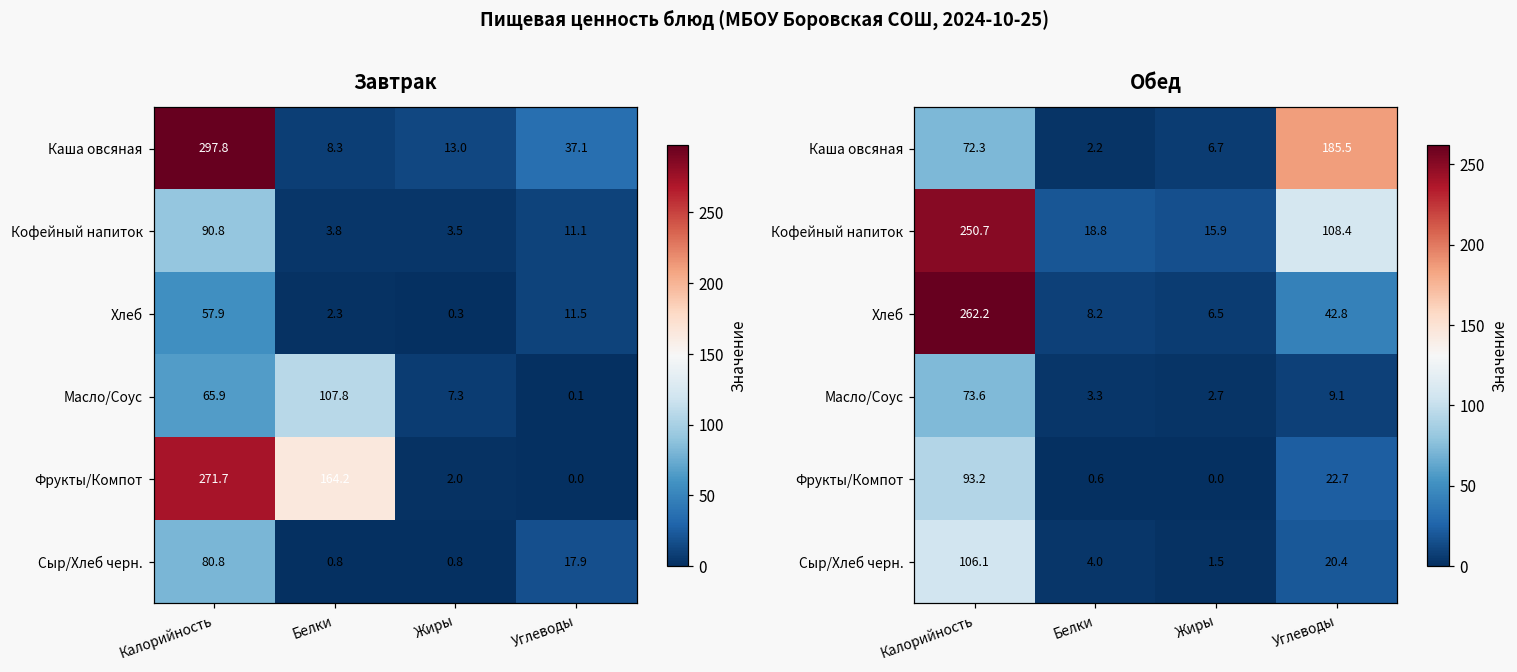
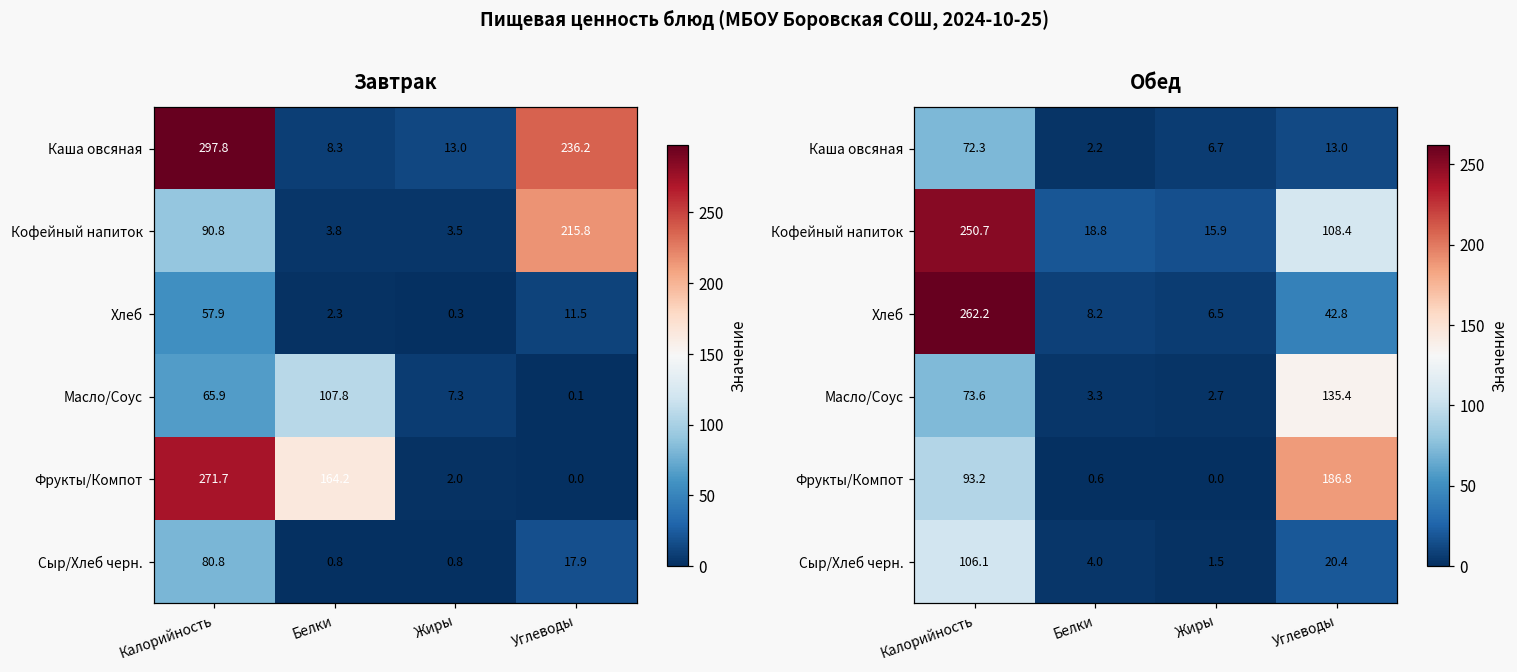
Завтрак, Каша овсяная, Углеводы: 37.1 -> 236.2
Завтрак, Кофейный напиток, Углеводы: 11.1 -> 215.8
Обед, Каша овсяная, Углеводы: 185.5 -> 13.0
Обед, Масло/Соус, Углеводы: 9.1 -> 135.4
Обед, Фрукты/Компот, Углеводы: 22.7 -> 186.8
